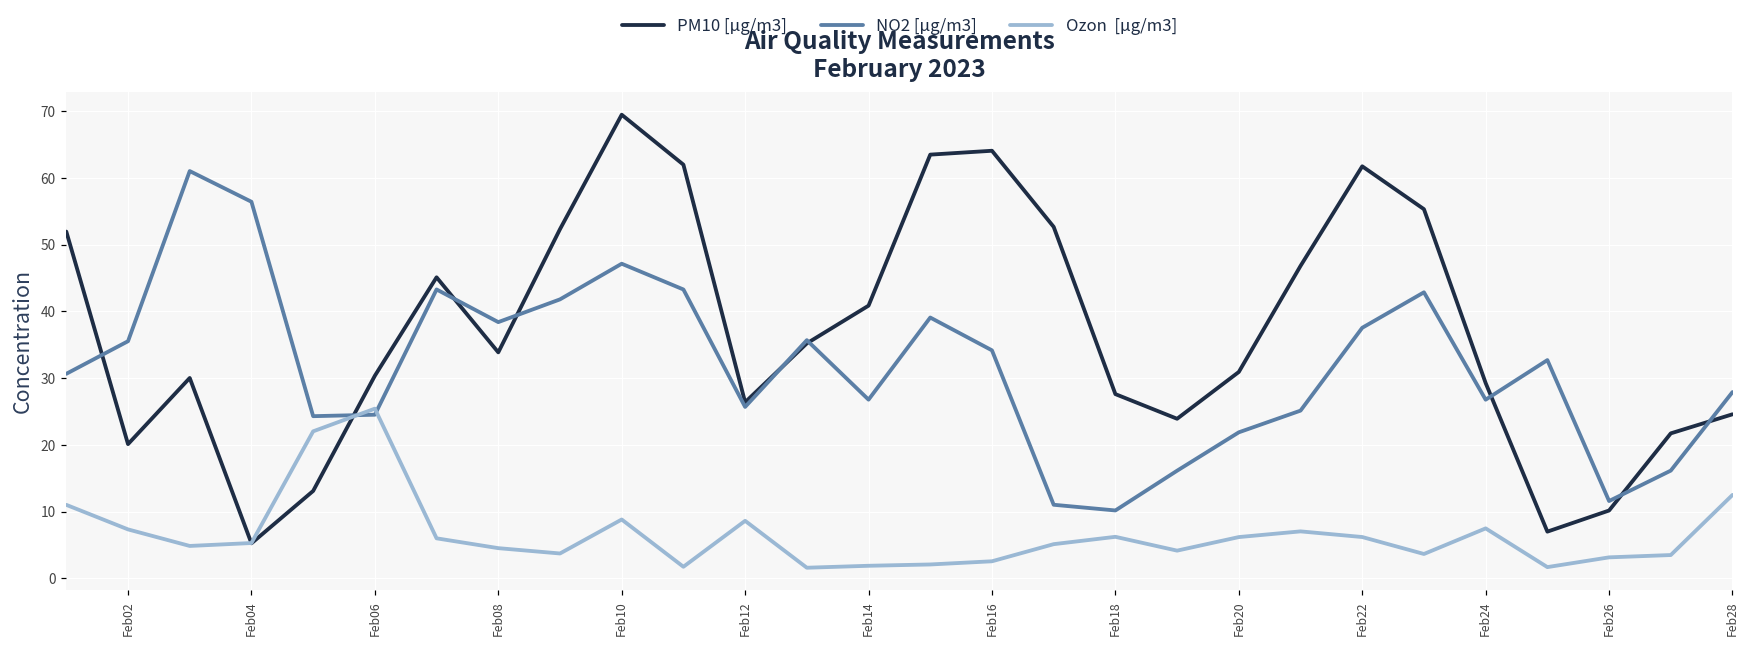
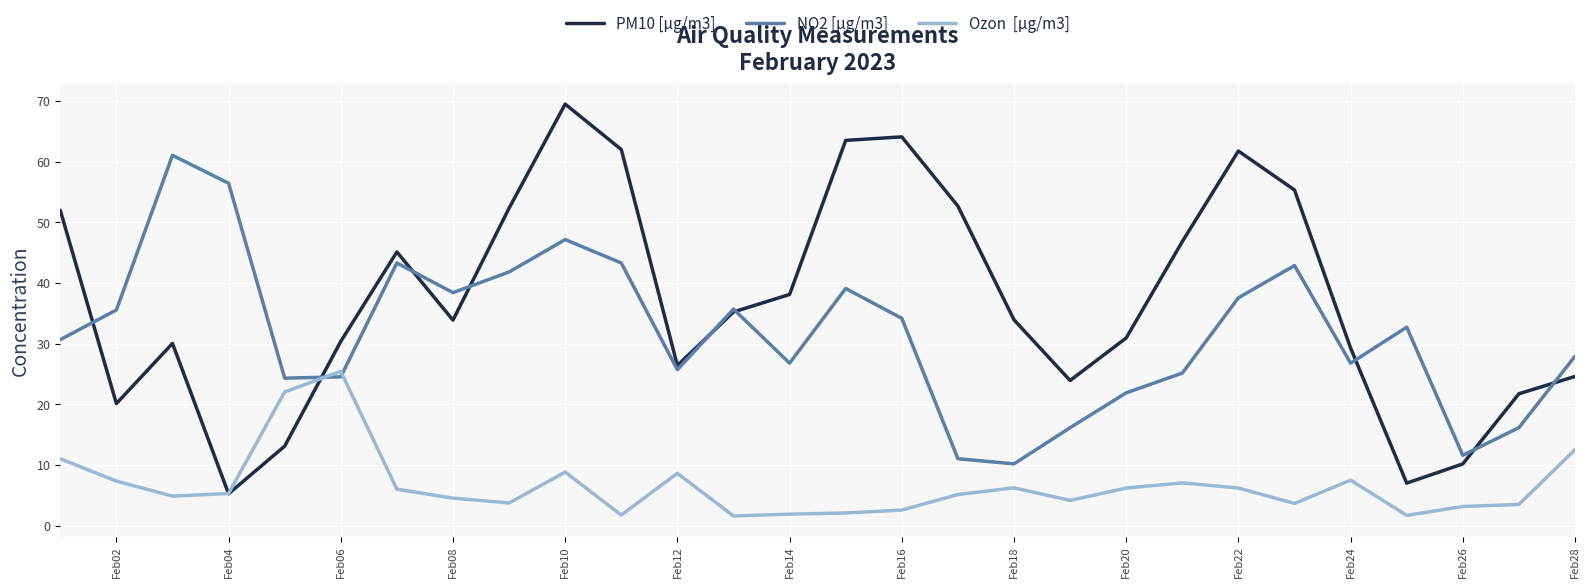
PM10 [µg/m3], Feb14: 41 -> 38
PM10 [µg/m3], Feb18: 28 -> 34
